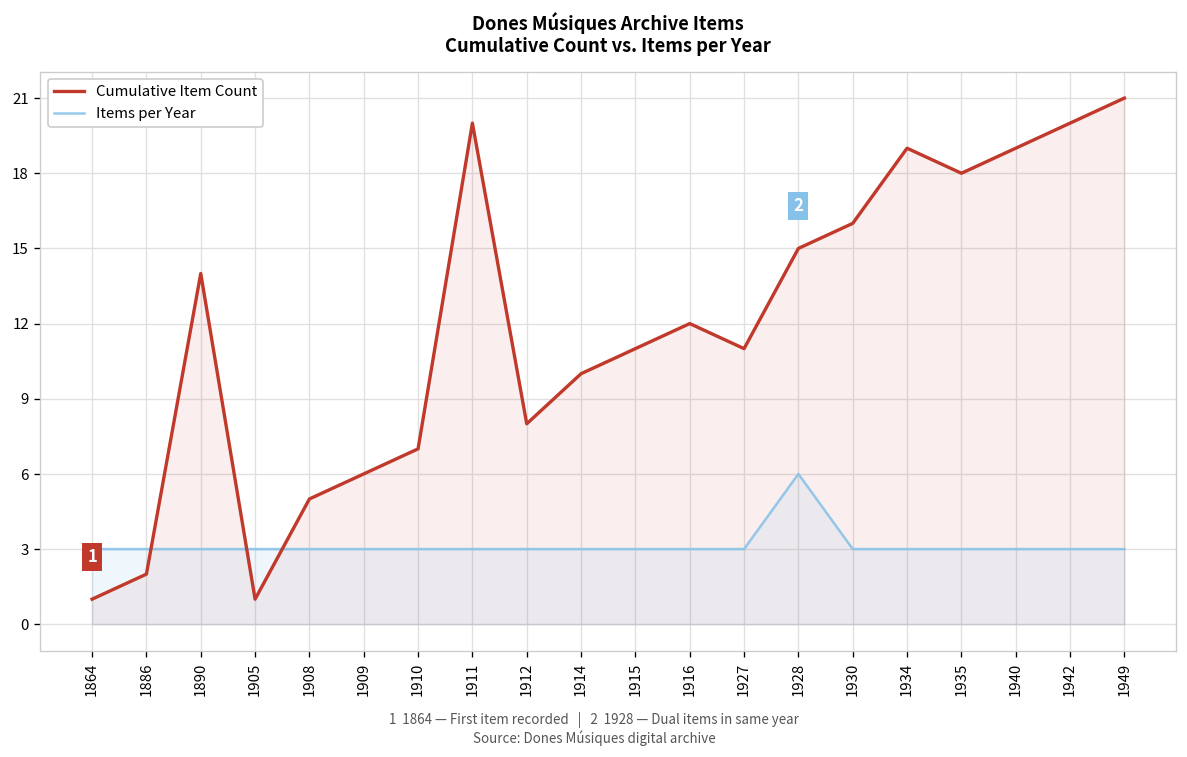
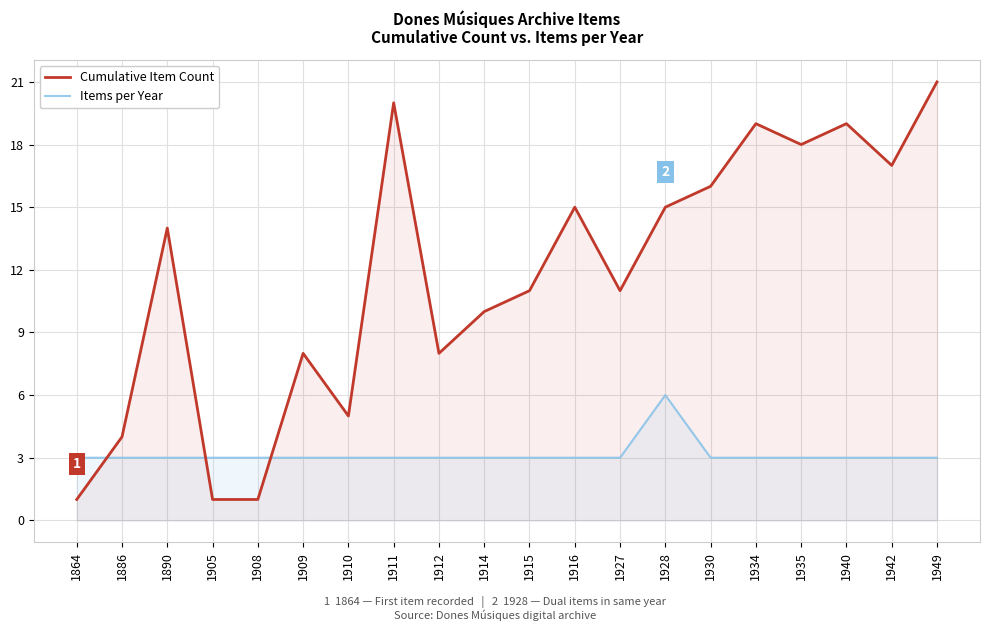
Cumulative Item Count, 1886: 2 -> 4
Cumulative Item Count, 1908: 5 -> 1
Cumulative Item Count, 1909: 6 -> 8
Cumulative Item Count, 1910: 7 -> 5
Cumulative Item Count, 1916: 12 -> 15
Cumulative Item Count, 1942: 20 -> 17
